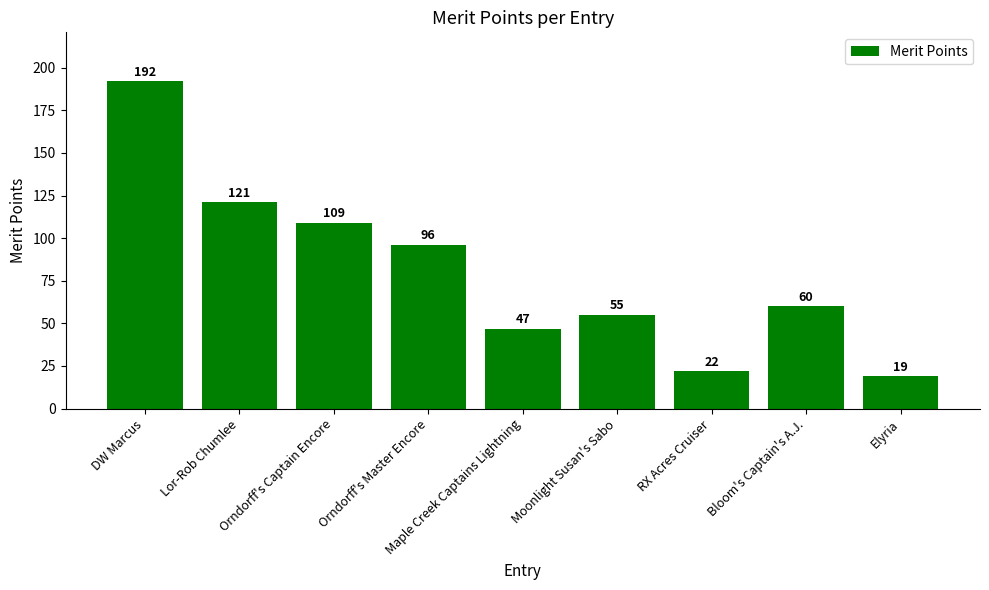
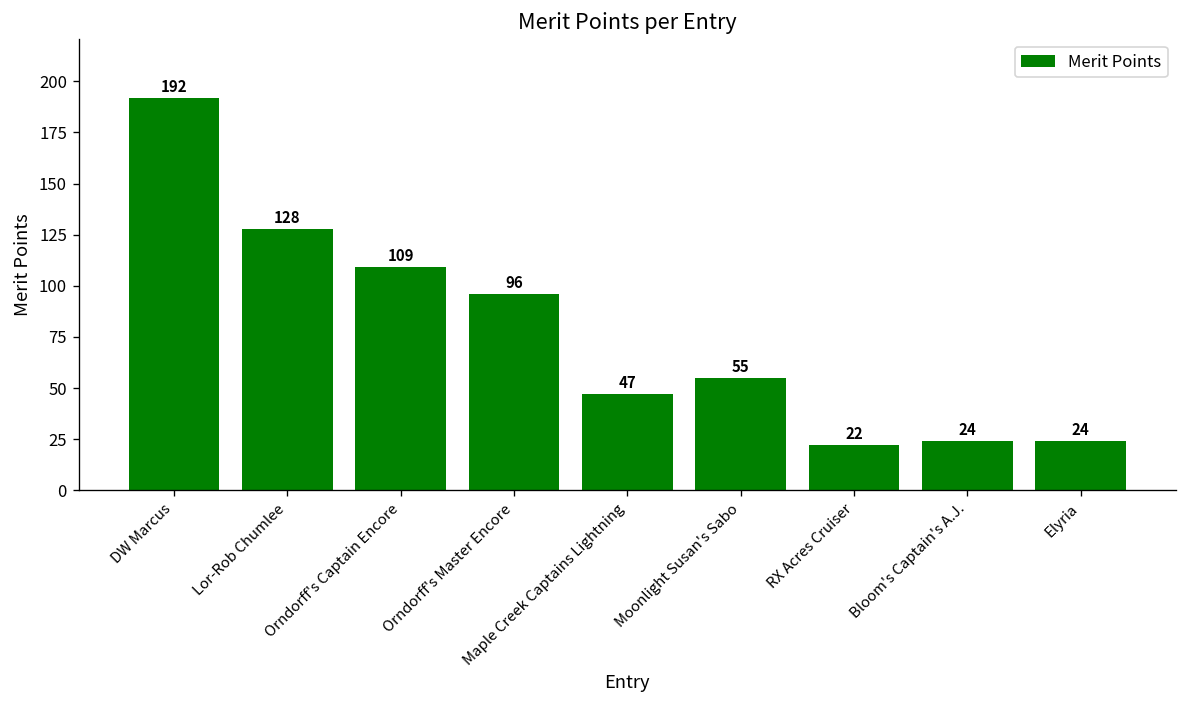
Lor-Rob Chumlee: 121 -> 128
Bloom's Captain's A.J.: 60 -> 24
Elyria: 19 -> 24
